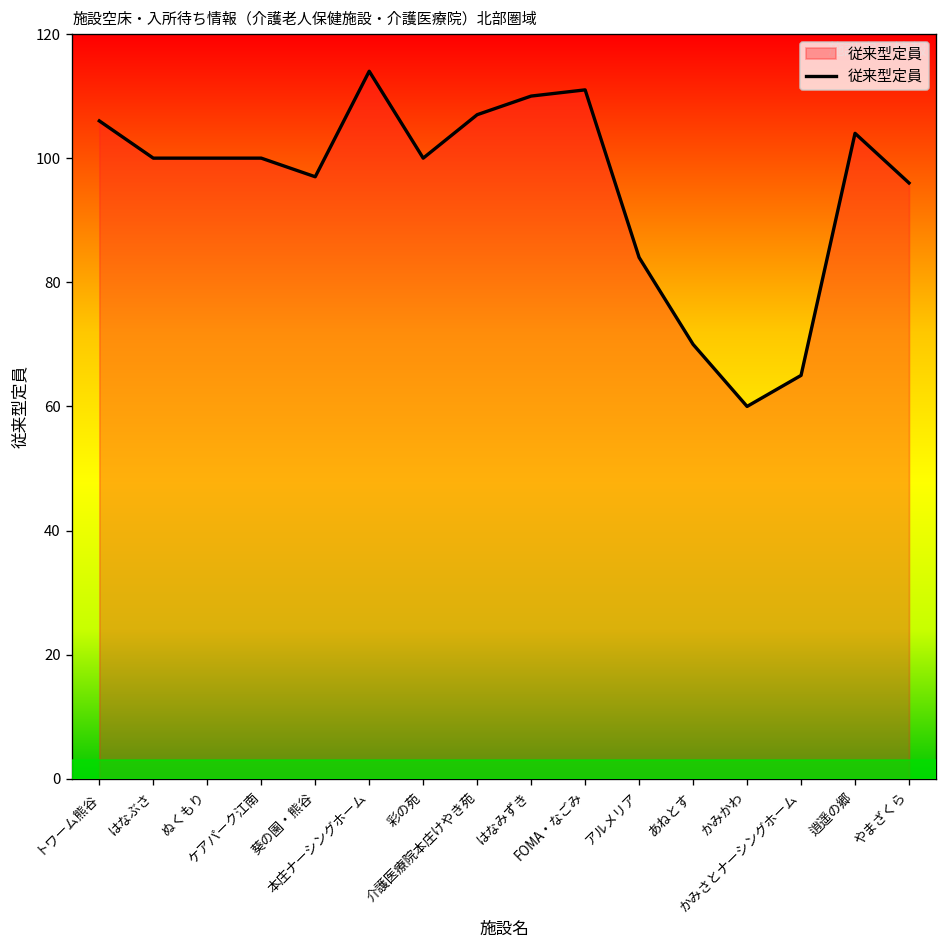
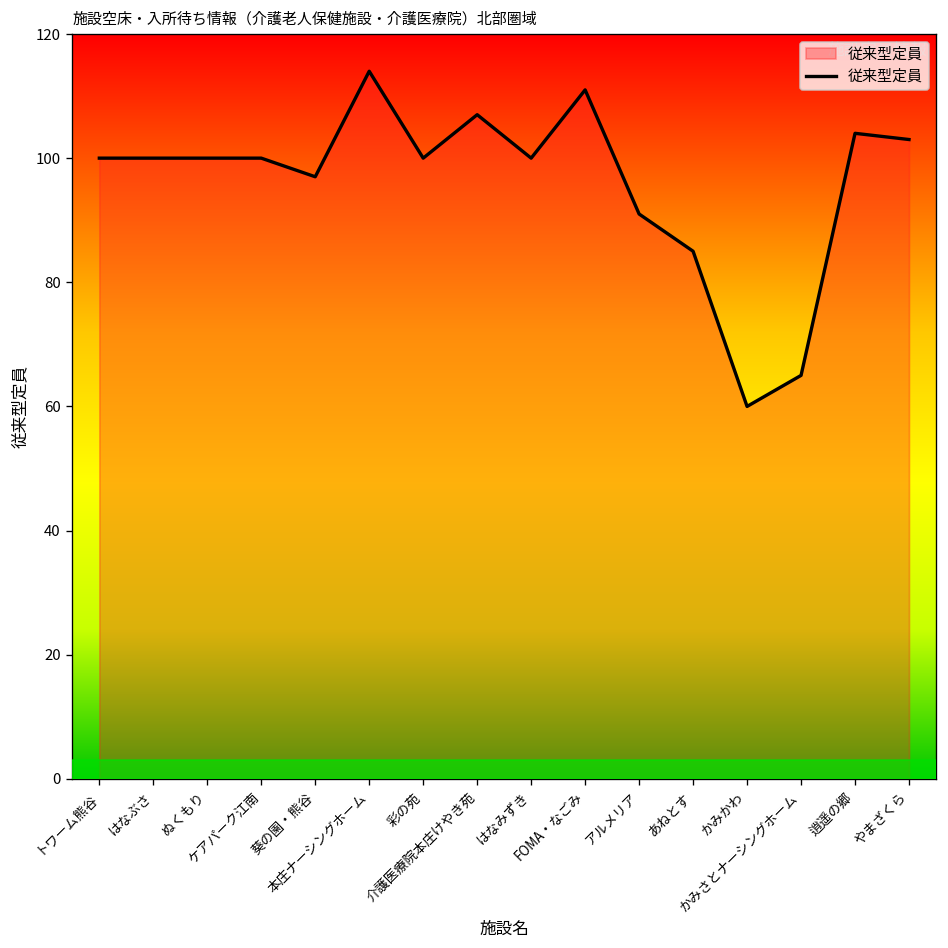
トワーム熊谷: 106 -> 100
はなみずき: 110 -> 100
アルメリア: 84 -> 91
あねとす: 70 -> 85
やまざくら: 96 -> 103
